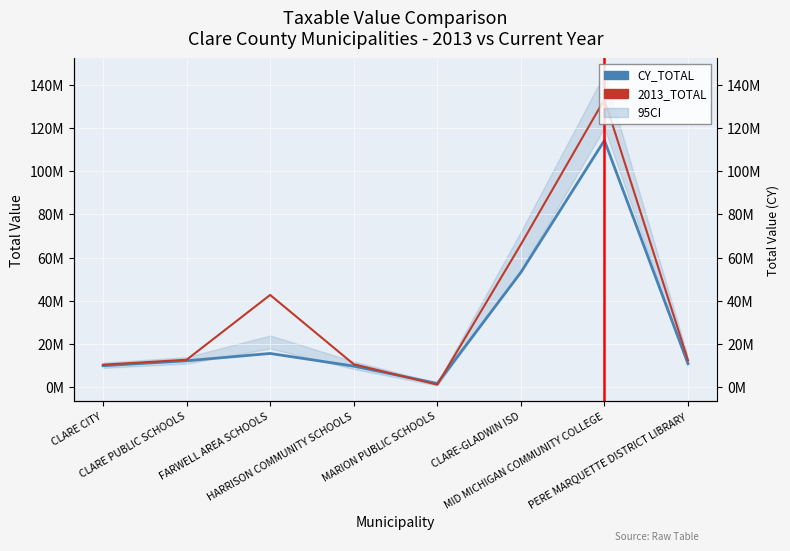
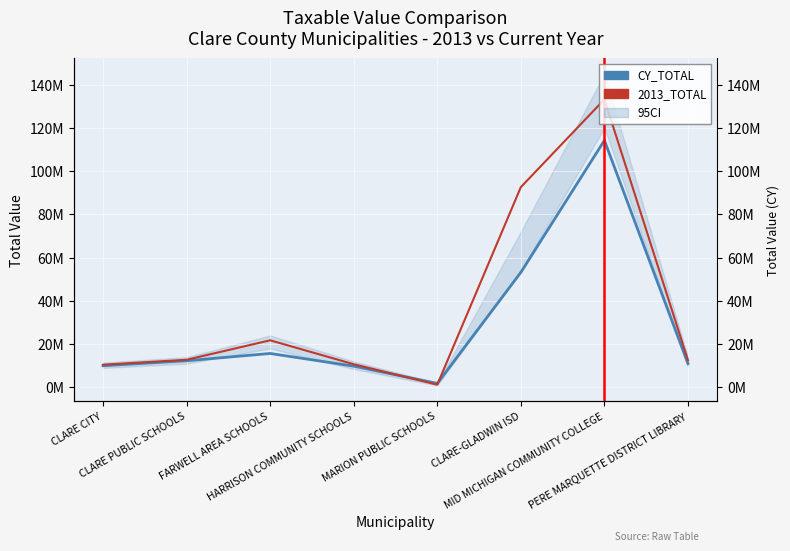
2013_TOTAL, FARWELL AREA SCHOOLS: 43000000 -> 22000000
2013_TOTAL, CLARE-GLADWIN ISD: 66000000 -> 93000000
